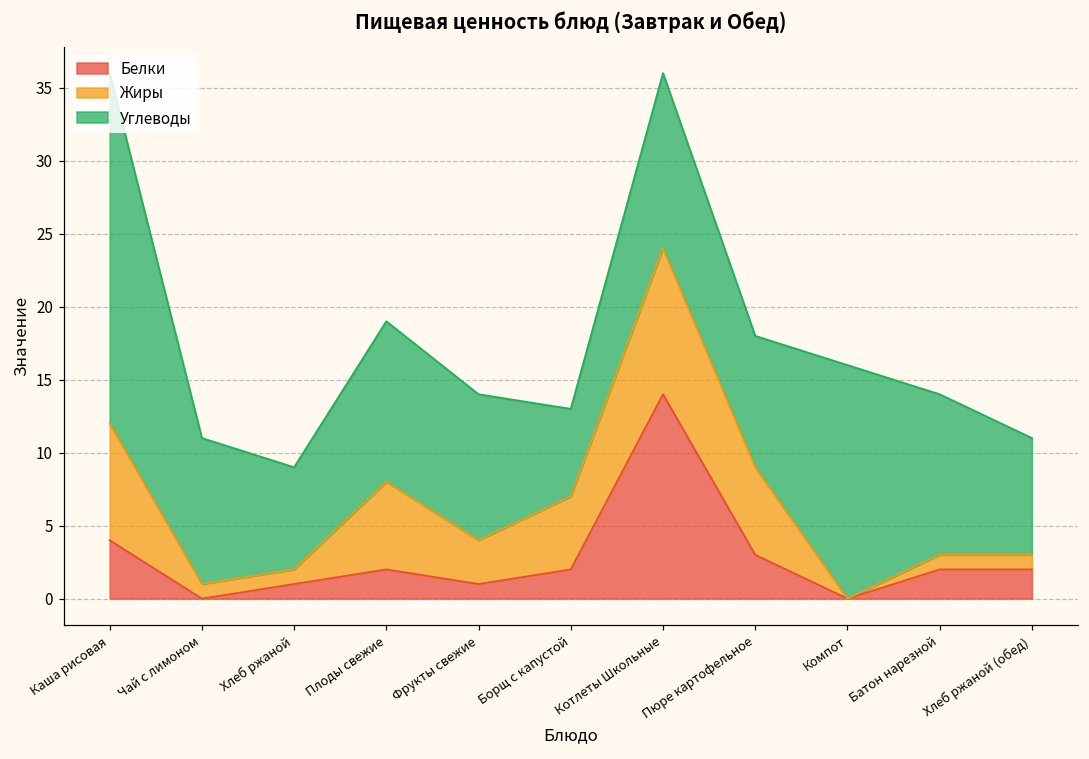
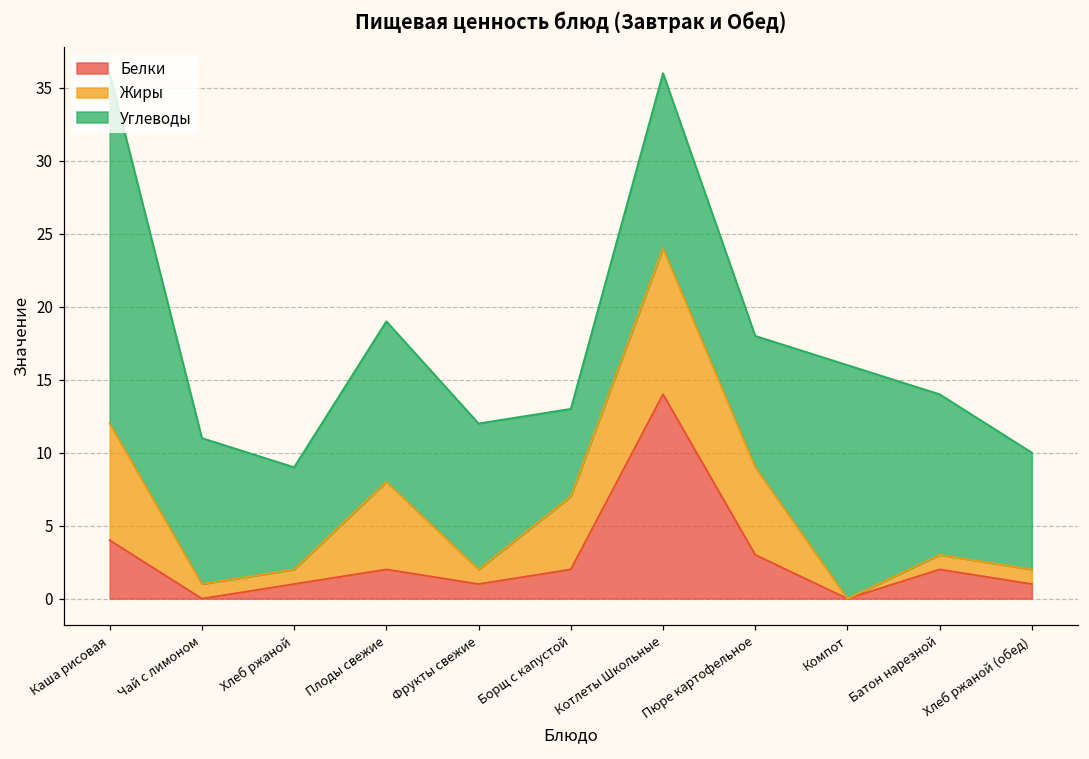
Жиры, Фрукты свежие: 3 -> 1
Белки, Хлеб ржаной (обед): 2 -> 1
